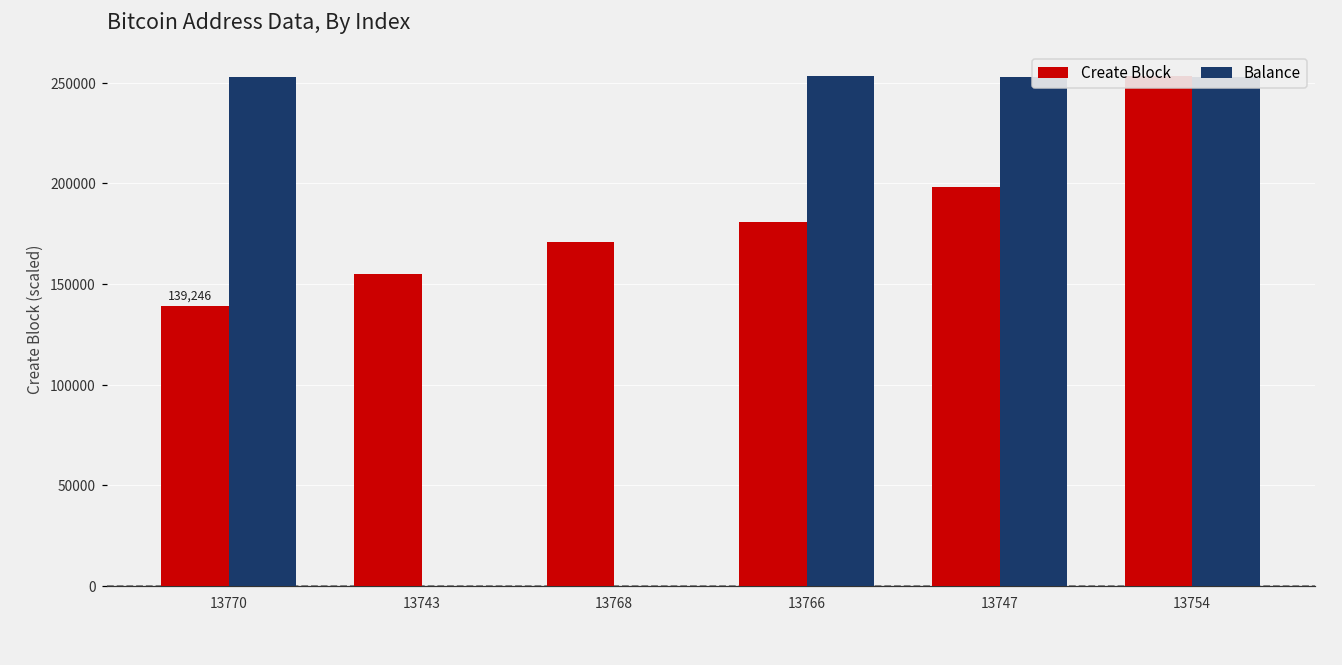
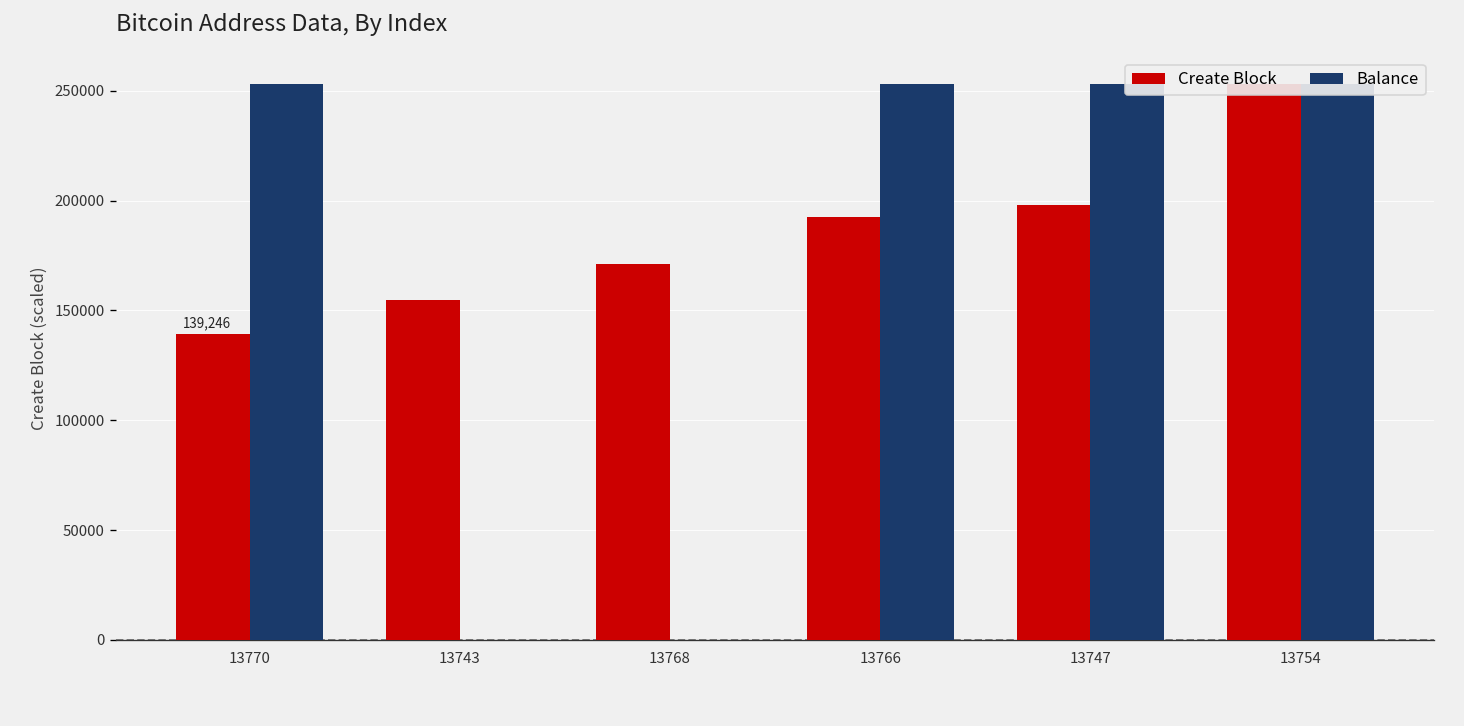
Create Block, 13766: 181000 -> 193000
